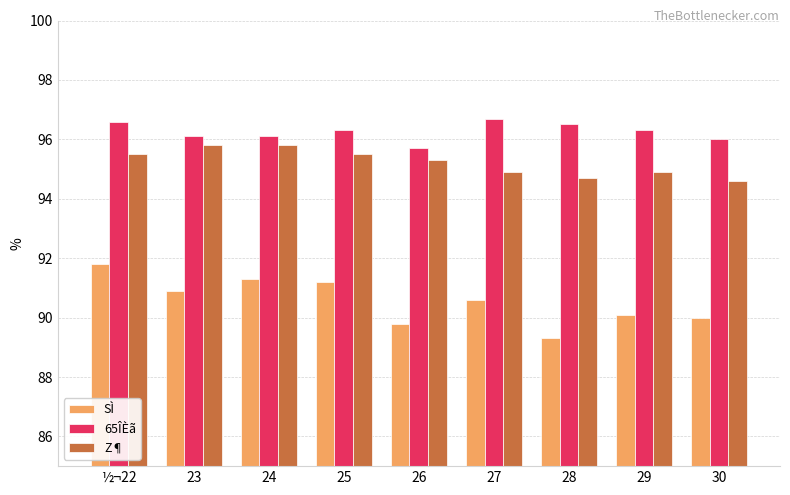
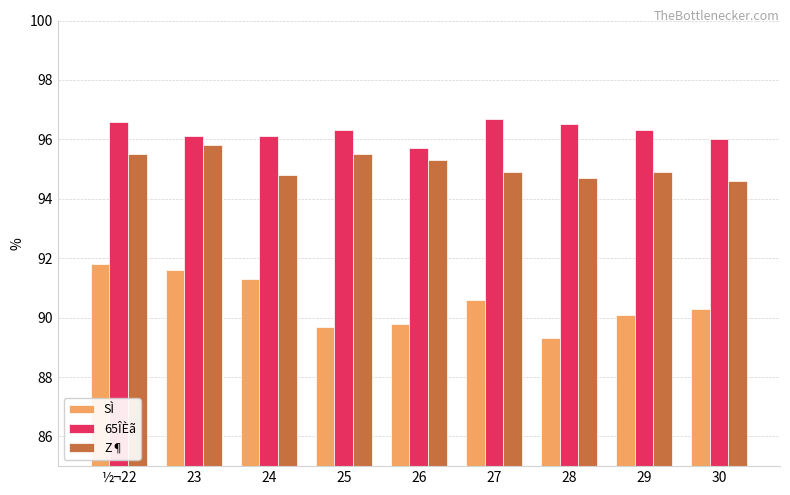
SÌ, 23: 90.9 -> 91.6
Z¶, 24: 95.8 -> 94.8
SÌ, 25: 91.2 -> 89.7
SÌ, 30: 90.0 -> 90.3
